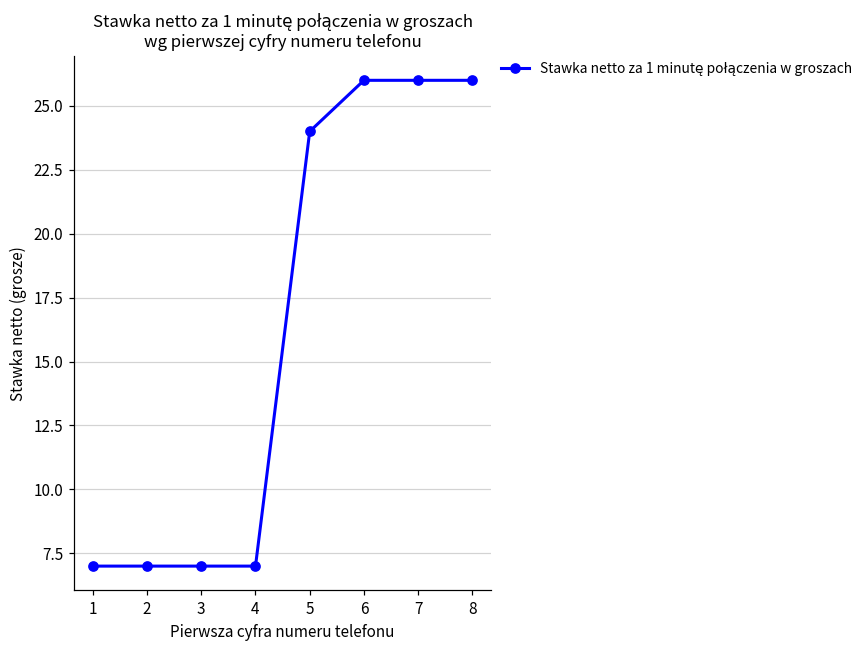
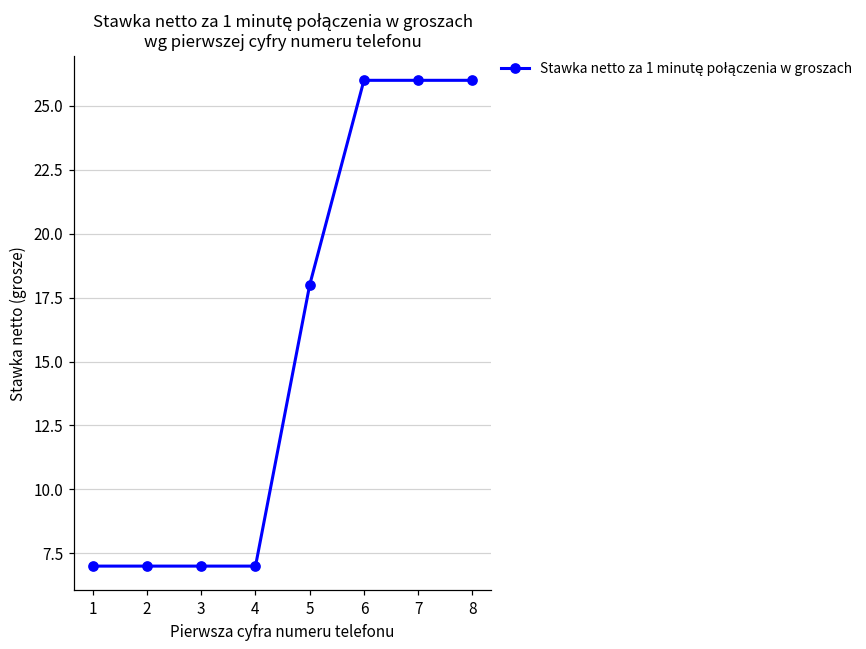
5: 24 -> 18
